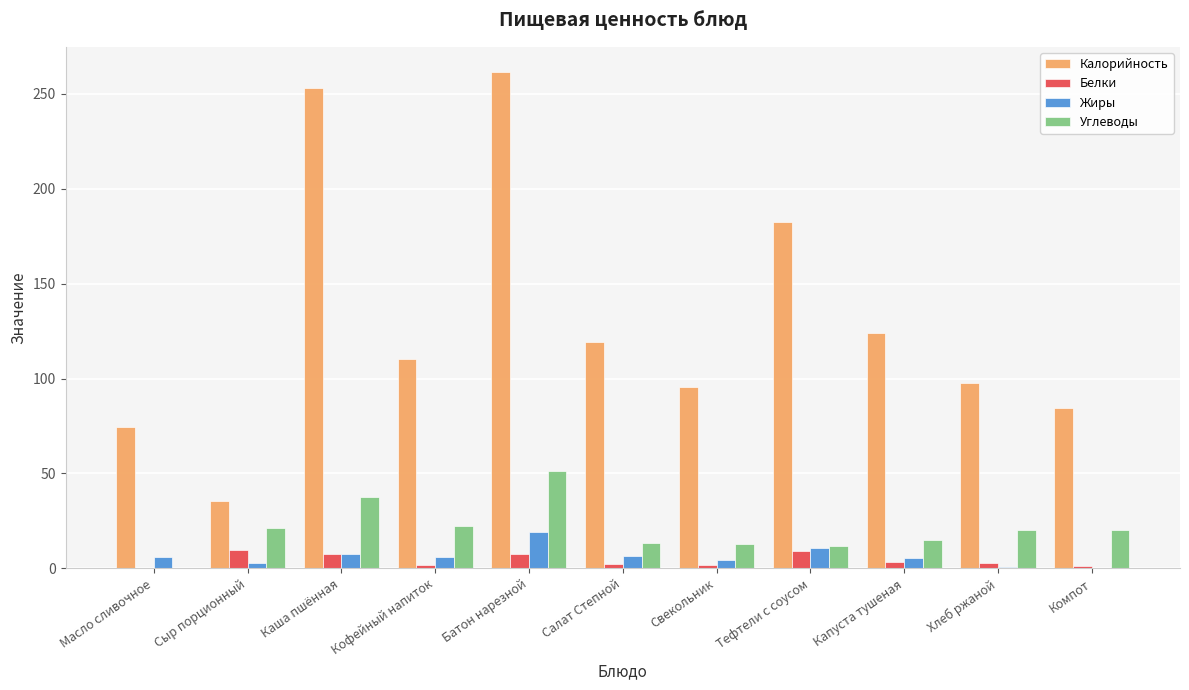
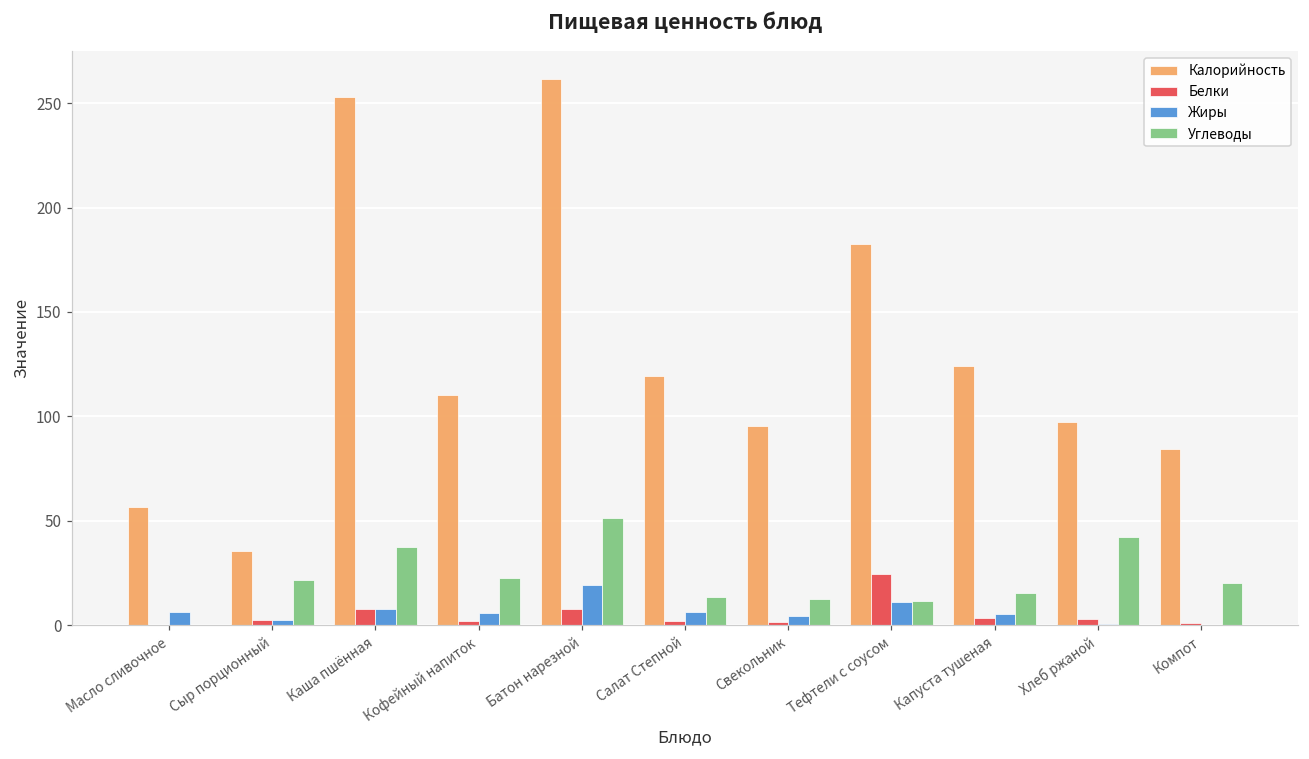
Калорийность, Масло сливочное: 75 -> 57
Белки, Сыр порционный: 9 -> 3
Белки, Тефтели с соусом: 9 -> 24
Углеводы, Хлеб ржаной: 20 -> 42
